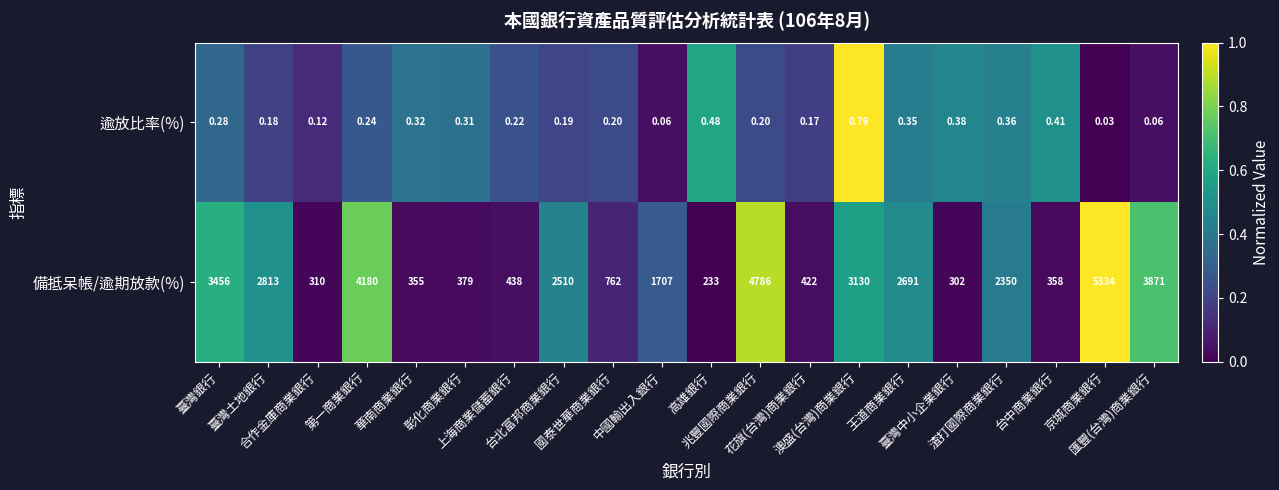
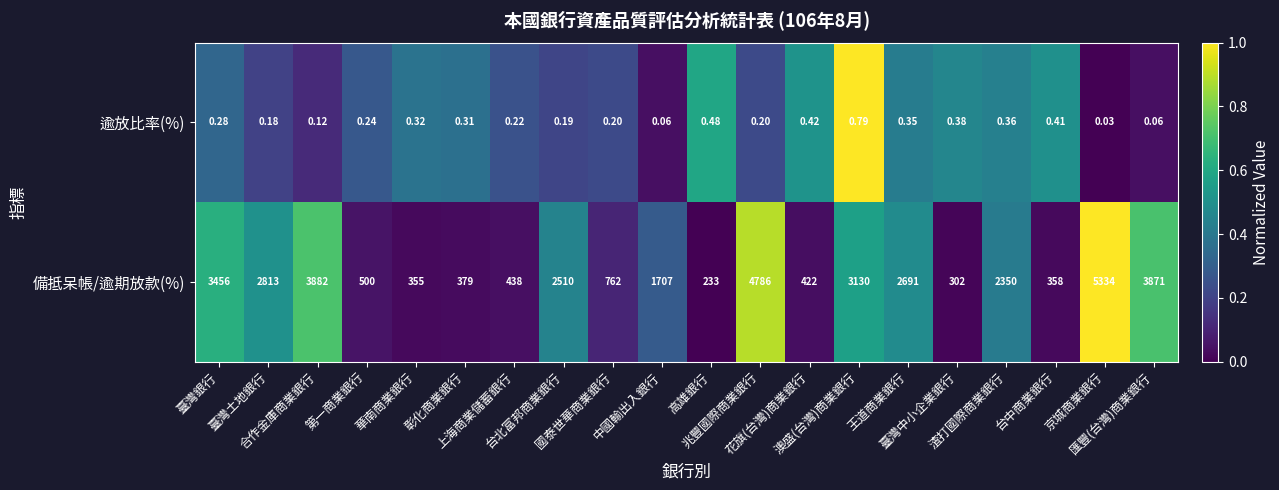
逾放比率(%), 花旗(台灣)商業銀行: 0.17 -> 0.42
備抵呆帳/逾期放款(%), 合作金庫商業銀行: 310 -> 3882
備抵呆帳/逾期放款(%), 第一商業銀行: 4180 -> 500
